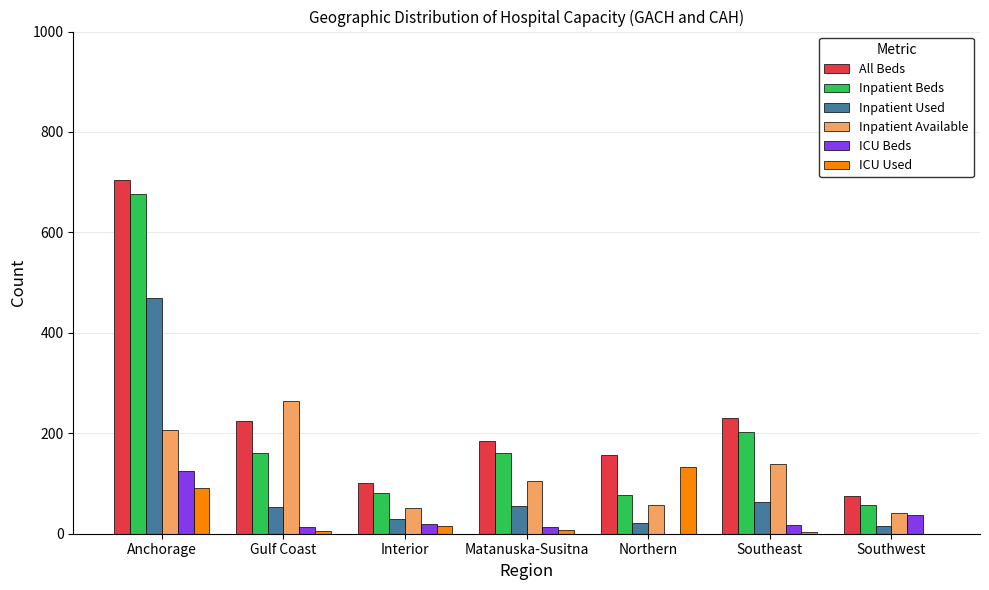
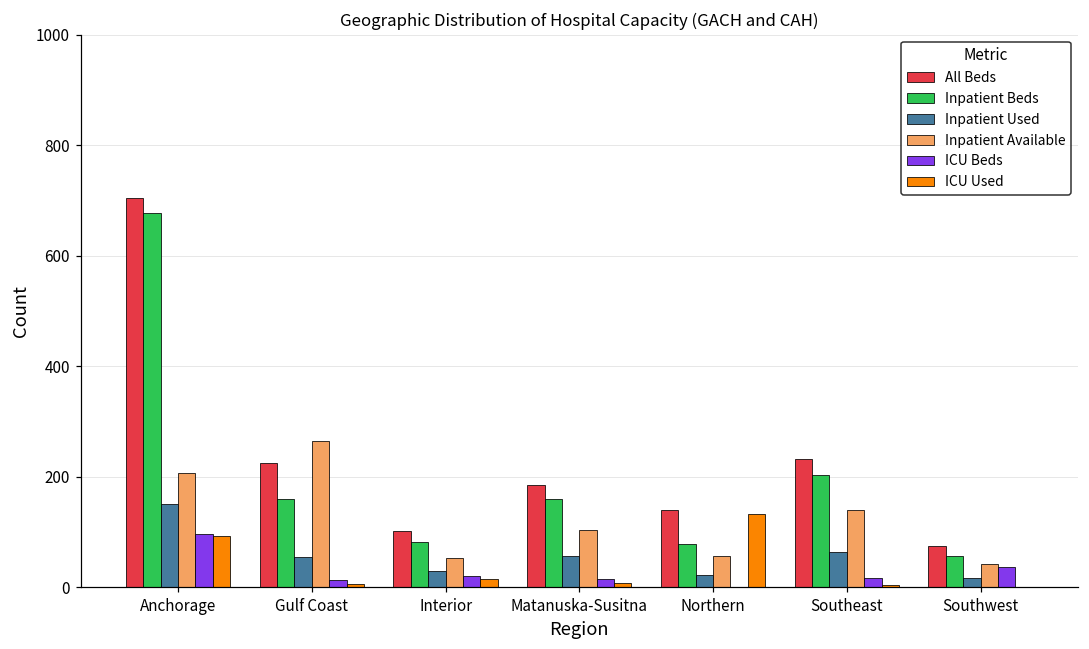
Inpatient Used, Anchorage: 470 -> 150
ICU Beds, Anchorage: 130 -> 100
All Beds, Northern: 160 -> 140
